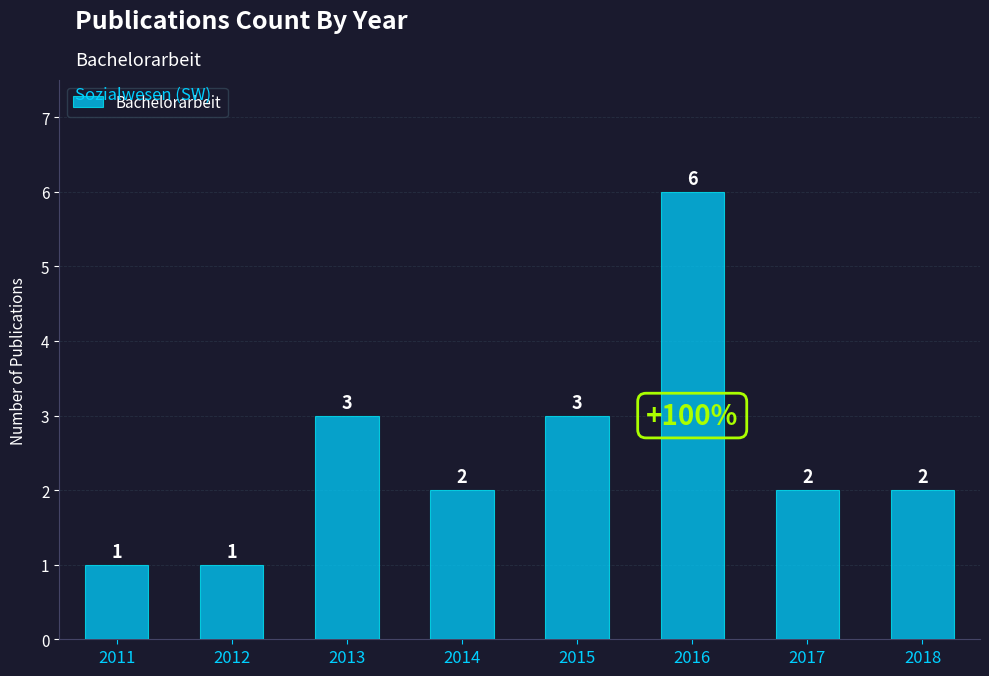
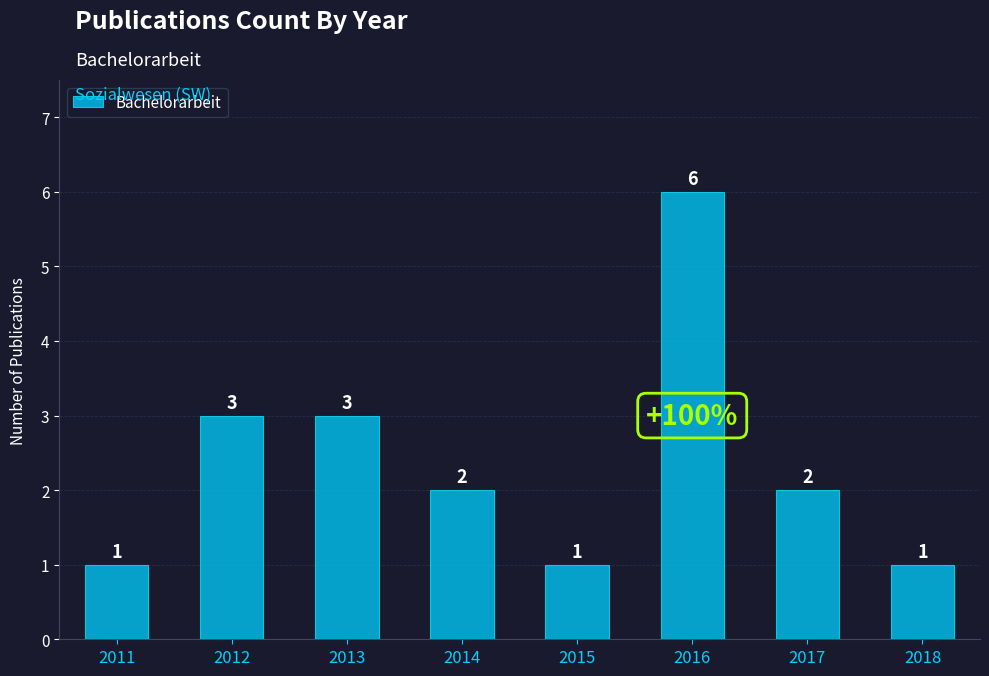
2012: 1 -> 3
2015: 3 -> 1
2018: 2 -> 1
